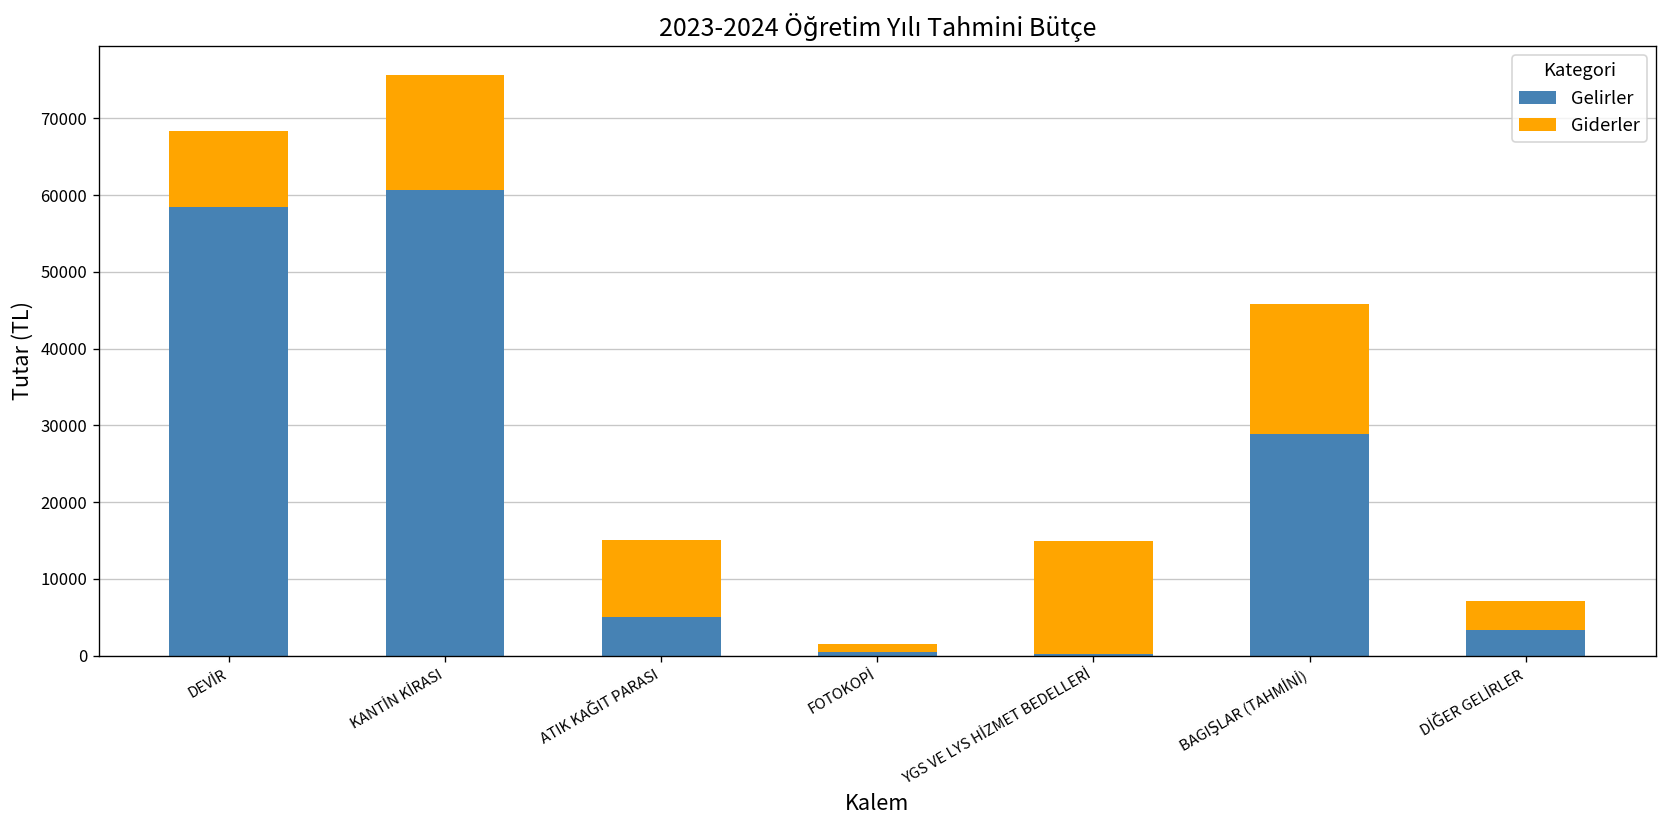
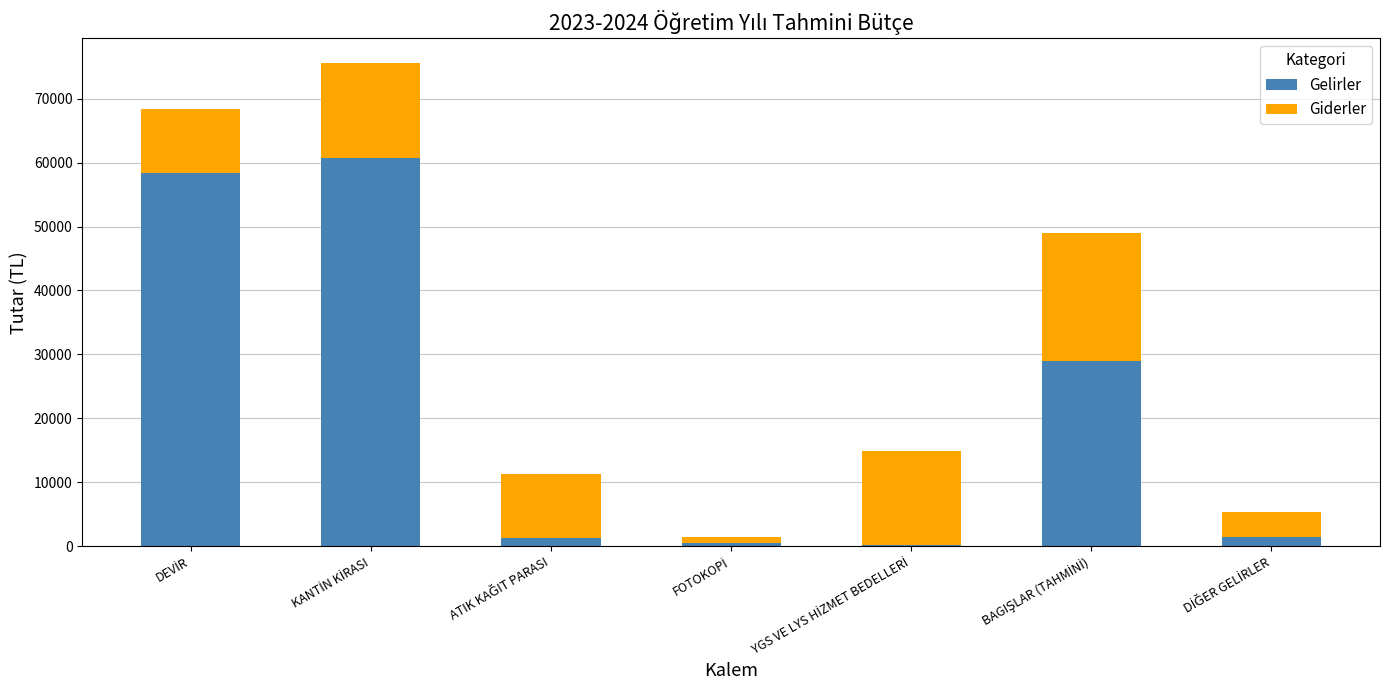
Gelirler, ATIK KAĞIT PARASI: 5000 -> 1000
Giderler, BAGIŞLAR (TAHMİNİ): 17000 -> 20000
Gelirler, DİĞER GELİRLER: 3000 -> 2000
